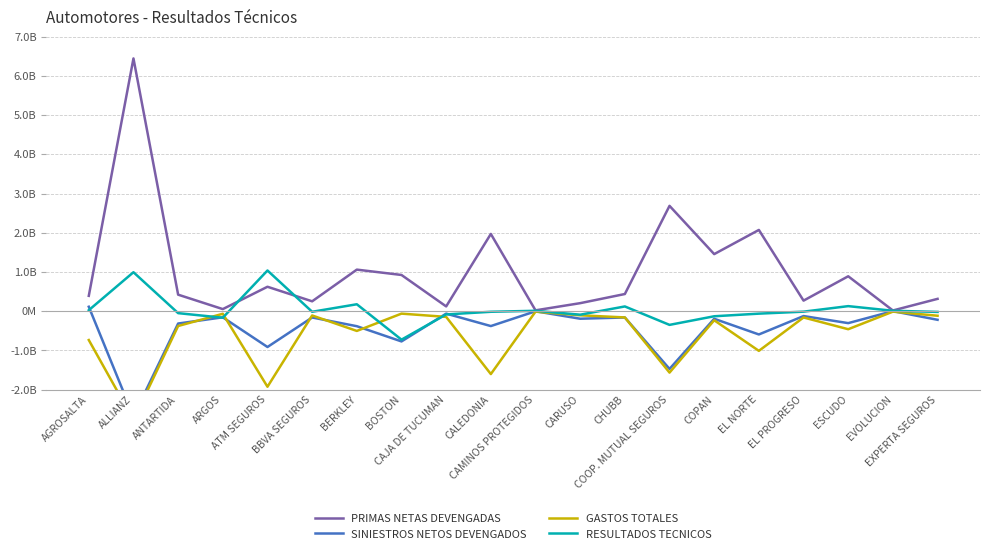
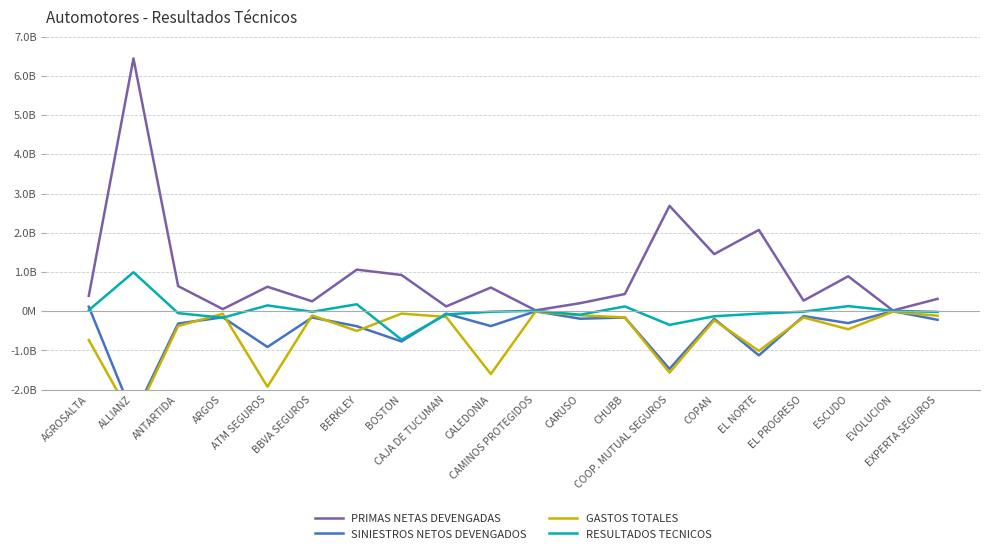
PRIMAS NETAS DEVENGADAS, ANTARTIDA: 400000000 -> 600000000
RESULTADOS TECNICOS, ATM SEGUROS: 1000000000 -> 100000000
PRIMAS NETAS DEVENGADAS, CALEDONIA: 2000000000 -> 600000000
SINIESTROS NETOS DEVENGADOS, EL NORTE: -600000000 -> -1100000000
